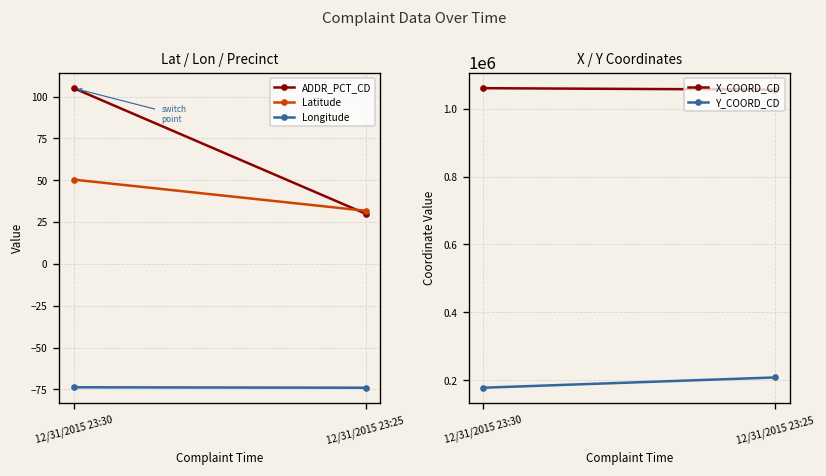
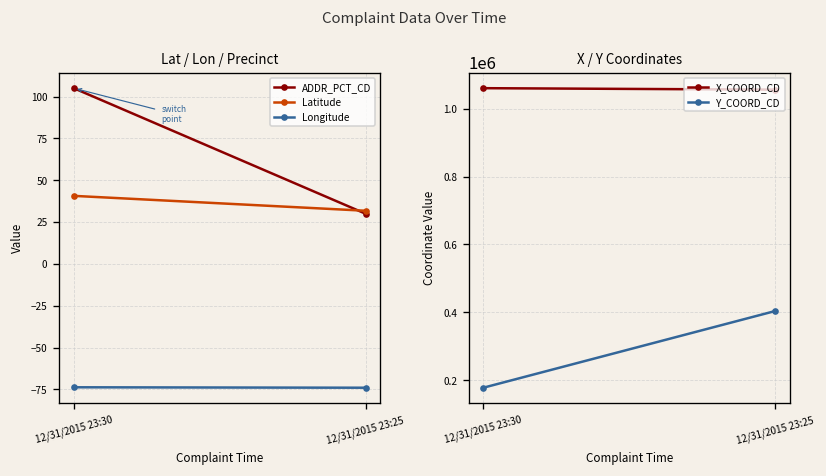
Lat / Lon / Precinct, Latitude, 12/31/2015 23:30: 50 -> 41
X / Y Coordinates, Y_COORD_CD, 12/31/2015 23:25: 210000 -> 400000
